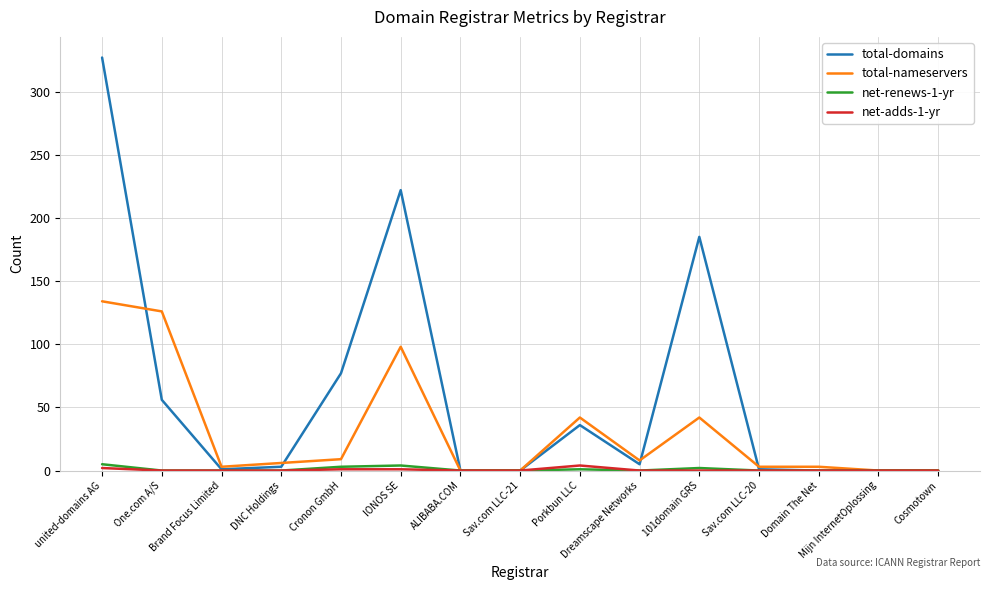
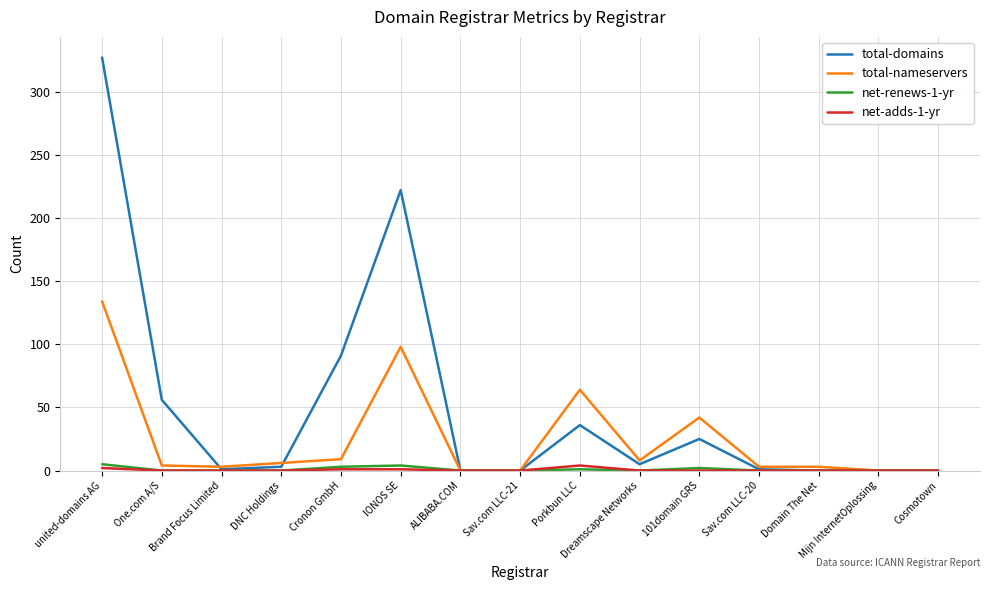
total-nameservers, One.com A/S: 126 -> 4
total-domains, Cronon GmbH: 77 -> 91
total-nameservers, Porkbun LLC: 42 -> 64
total-domains, 101domain GRS: 185 -> 25
